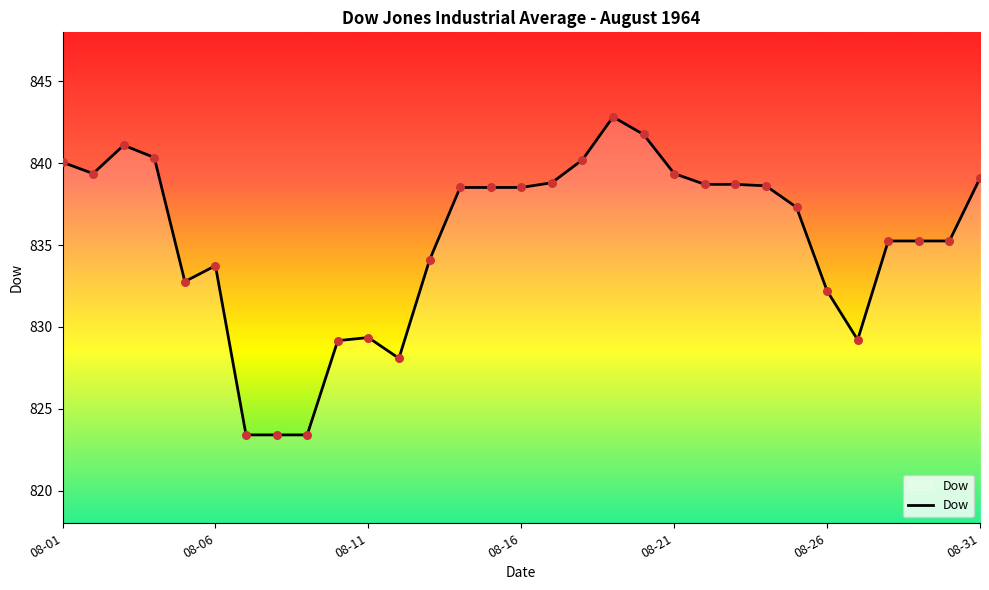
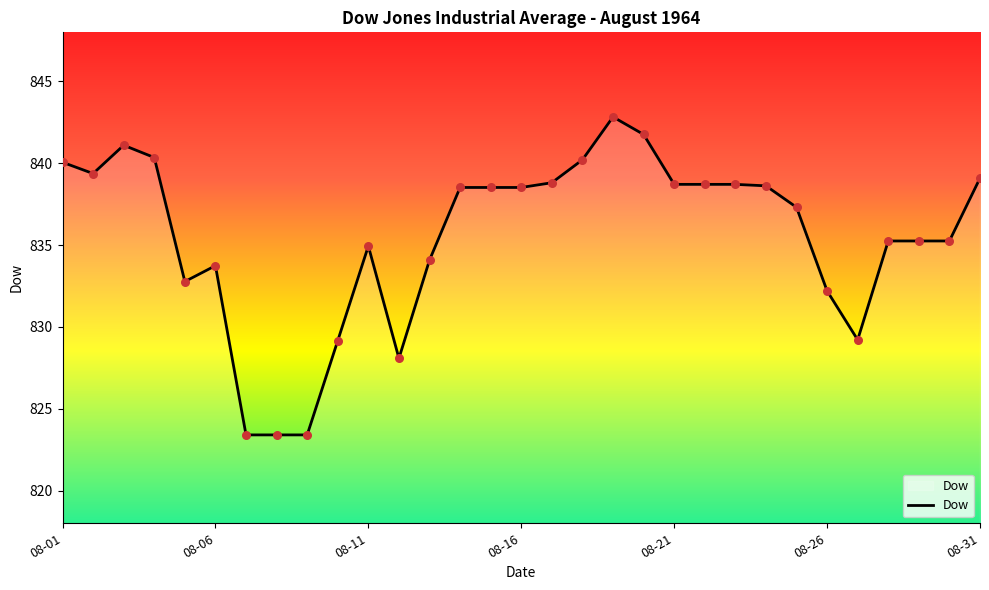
08-11: 829.4 -> 834.9
08-21: 839.4 -> 838.7
